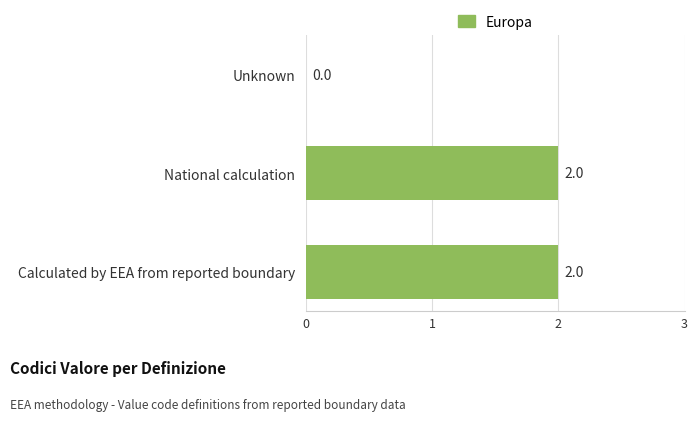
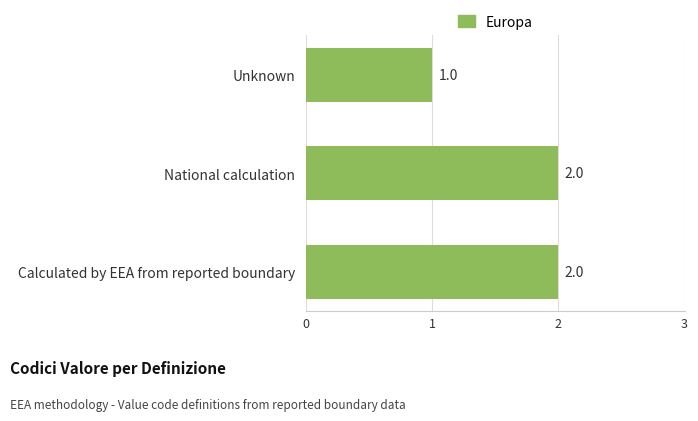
Unknown: 0.0 -> 1.0
